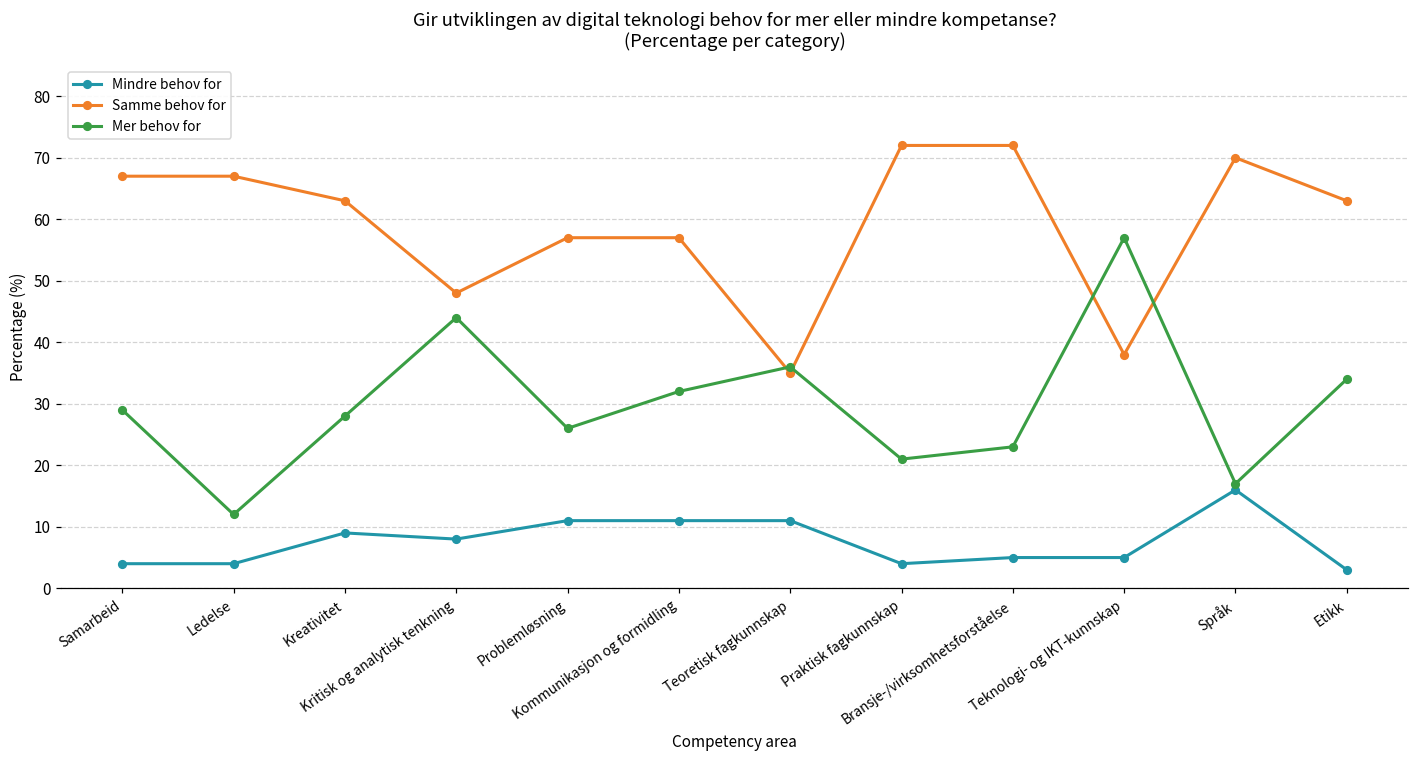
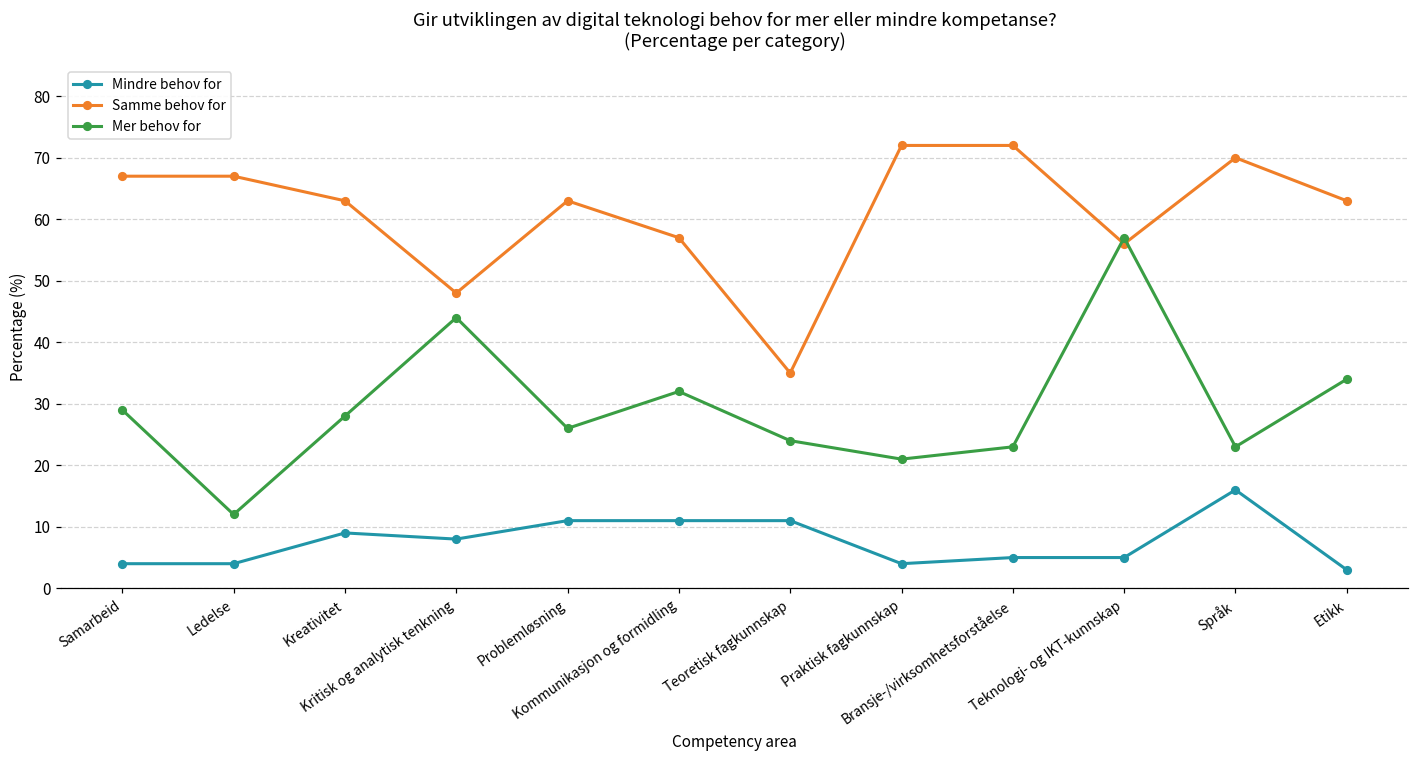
Samme behov for, Problemløsning: 57 -> 63
Mer behov for, Teoretisk fagkunnskap: 36 -> 24
Samme behov for, Teknologi- og IKT-kunnskap: 38 -> 56
Mer behov for, Språk: 17 -> 23
